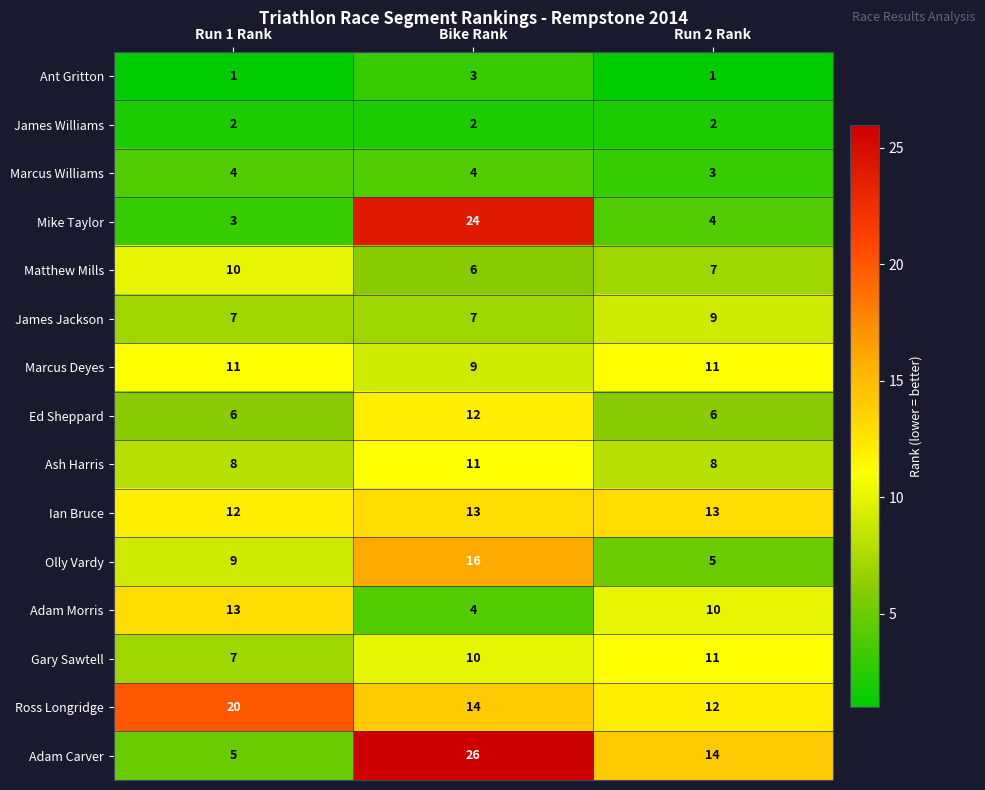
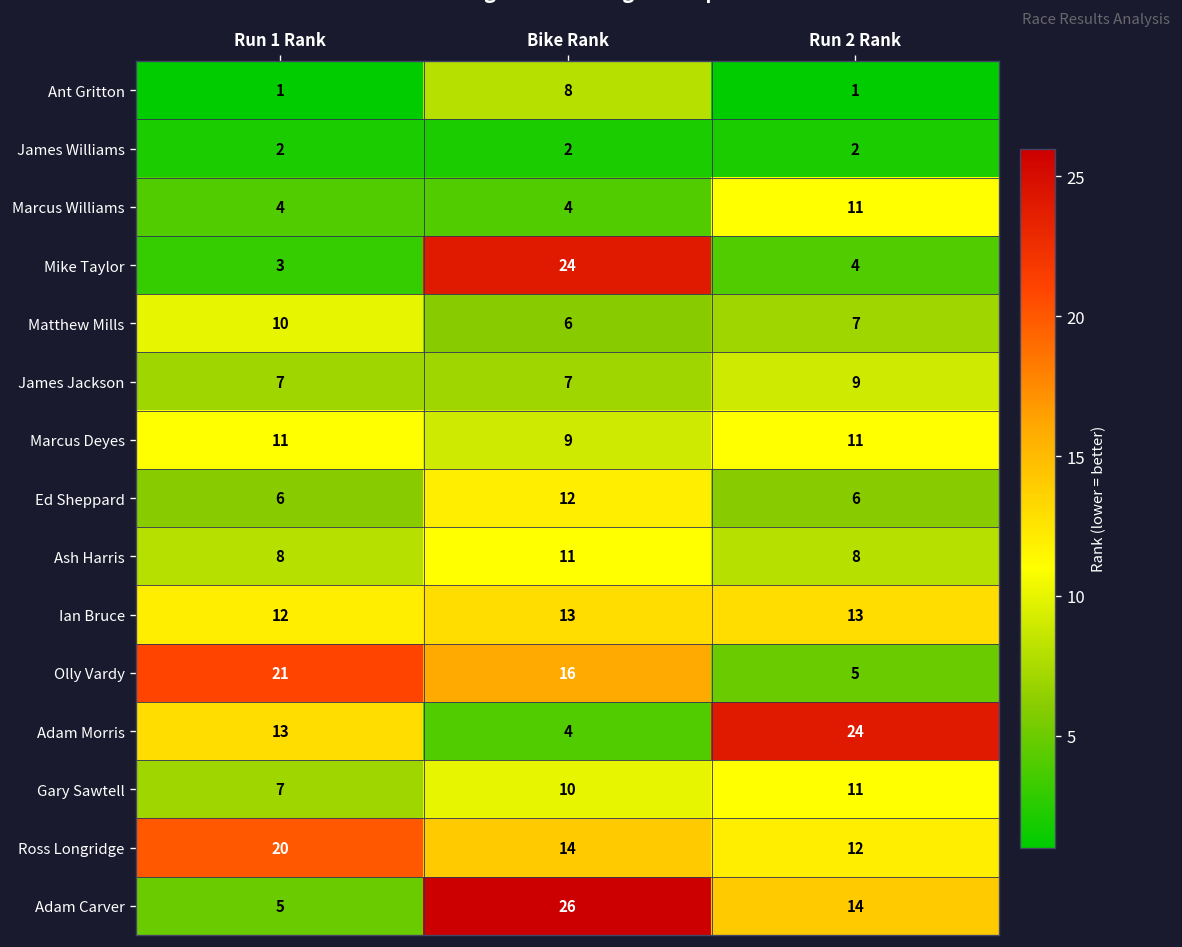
Ant Gritton, Bike Rank: 3 -> 8
Marcus Williams, Run 2 Rank: 3 -> 11
Olly Vardy, Run 1 Rank: 9 -> 21
Adam Morris, Run 2 Rank: 10 -> 24
